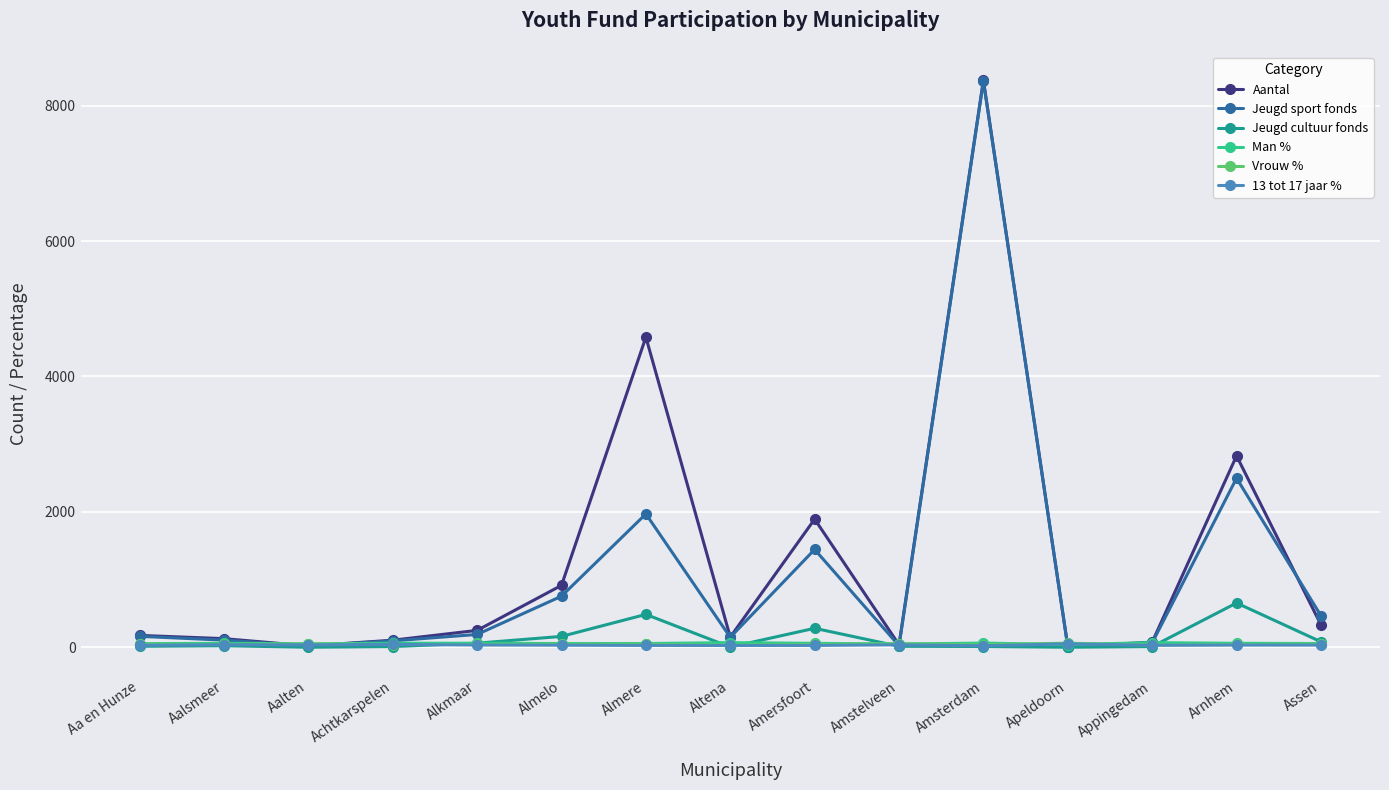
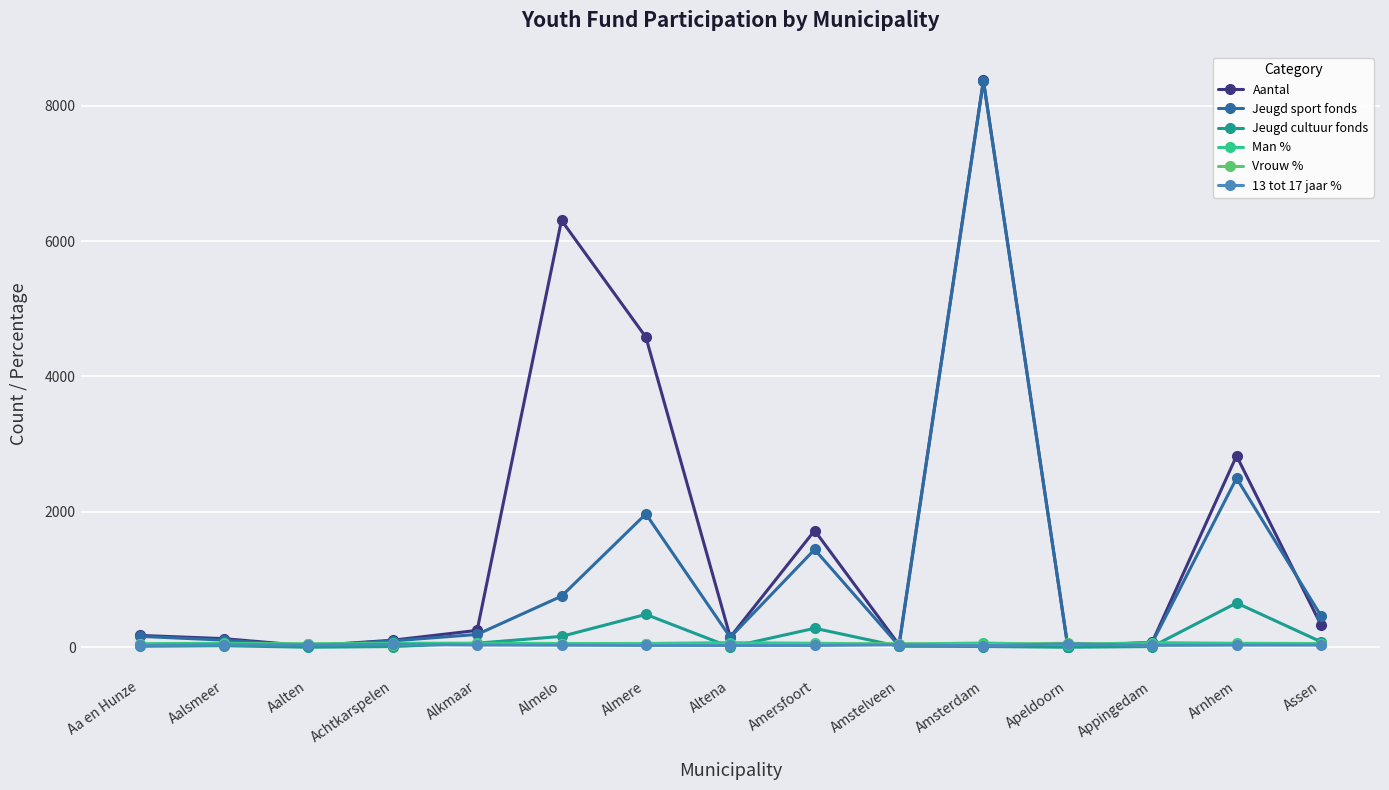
Aantal, Almelo: 900 -> 6300
Aantal, Amersfoort: 1900 -> 1700
